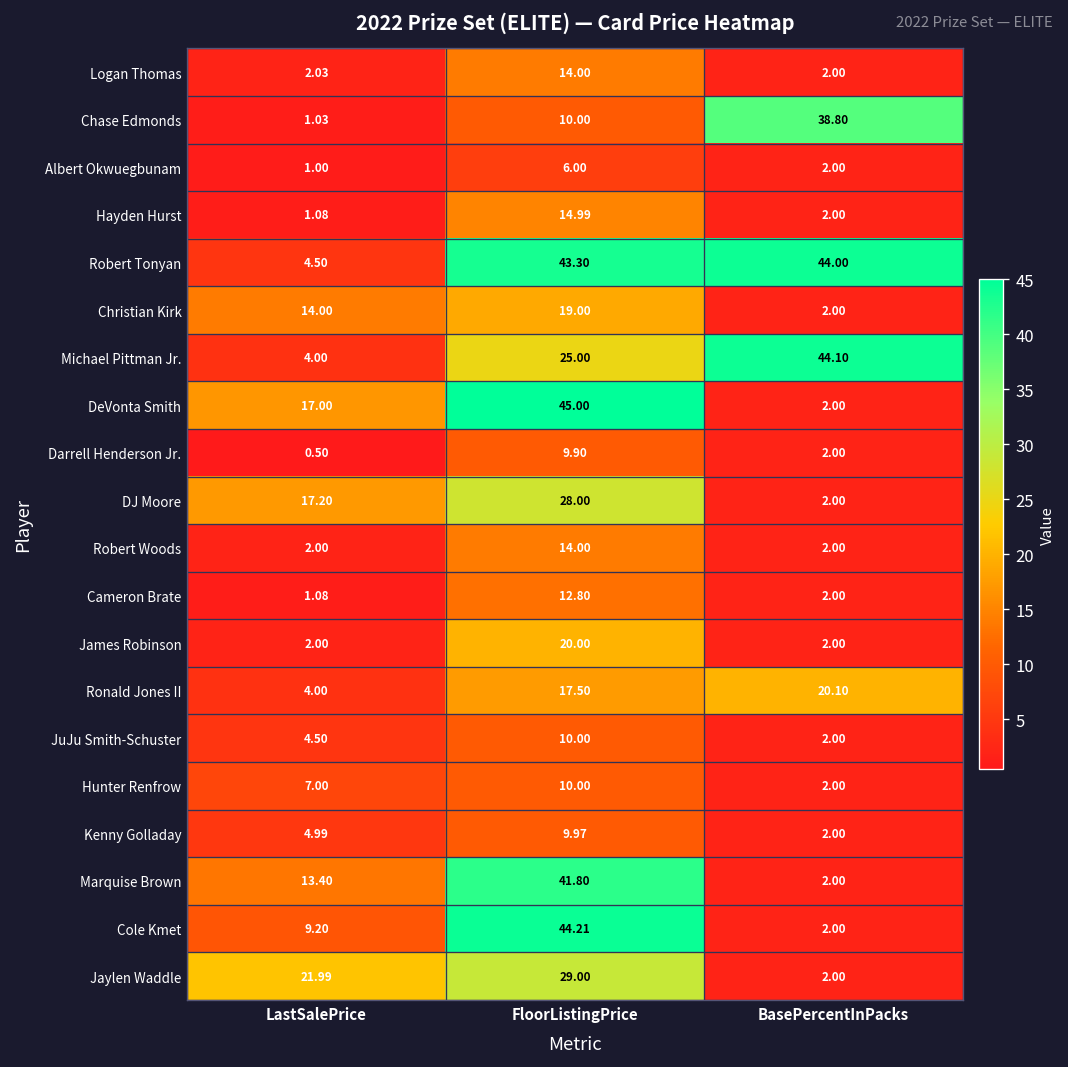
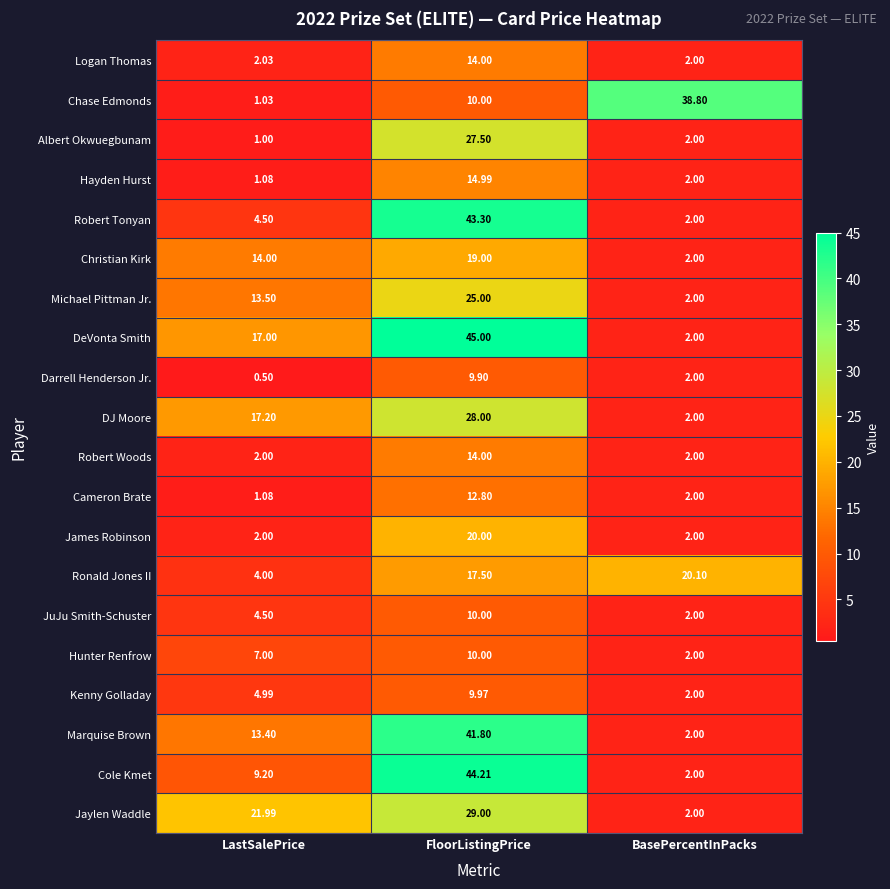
Albert Okwuegbunam, FloorListingPrice: 6.00 -> 27.50
Robert Tonyan, BasePercentInPacks: 44.00 -> 2.00
Michael Pittman Jr., LastSalePrice: 4.00 -> 13.50
Michael Pittman Jr., BasePercentInPacks: 44.10 -> 2.00
